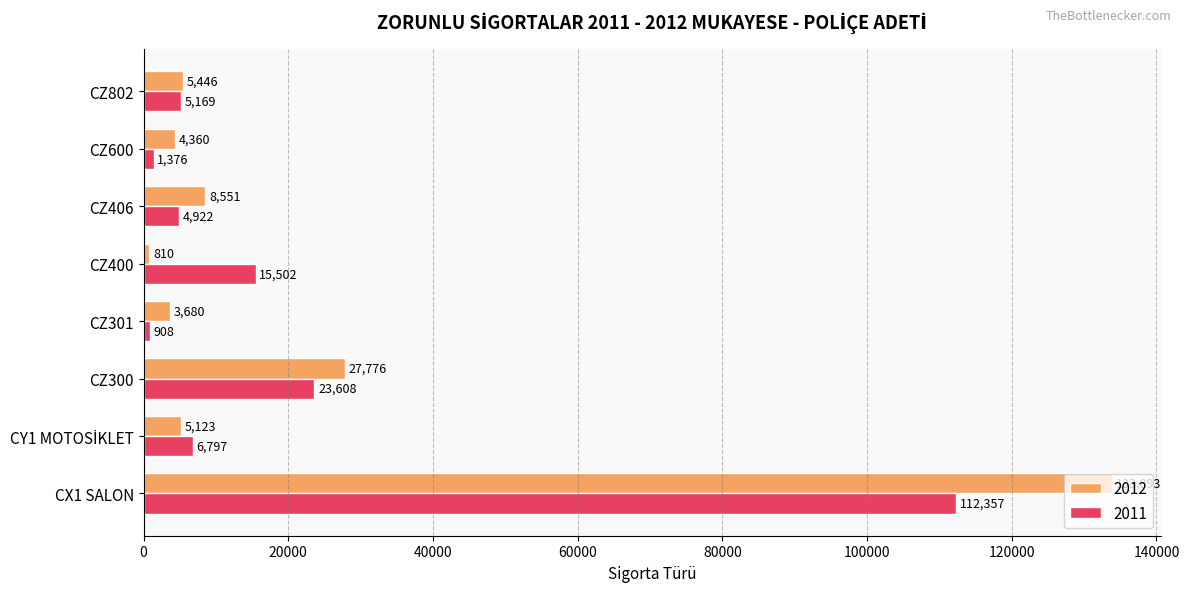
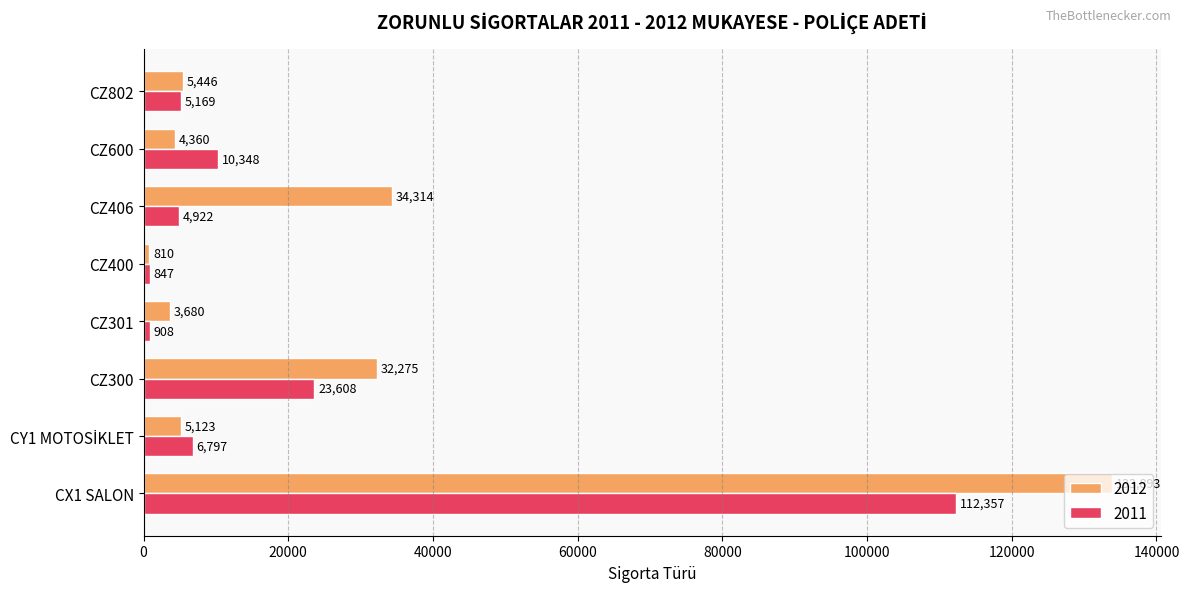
2011, CZ600: 1,376 -> 10,348
2012, CZ406: 8,551 -> 34,314
2011, CZ400: 15,502 -> 847
2012, CZ300: 27,776 -> 32,275
